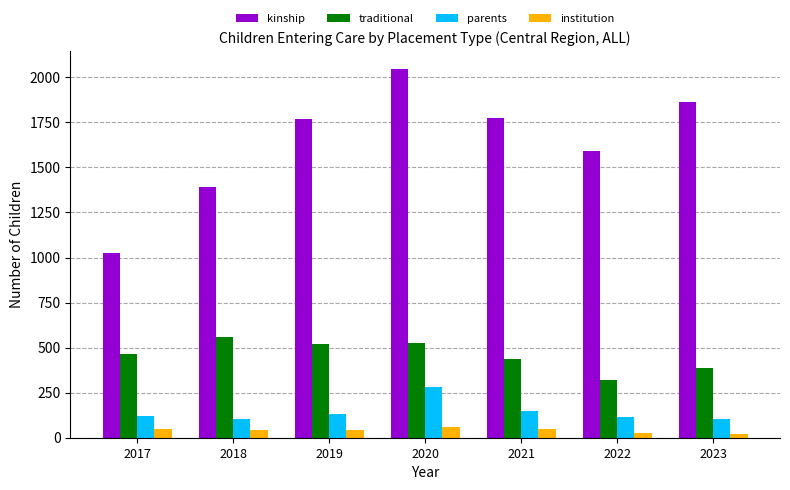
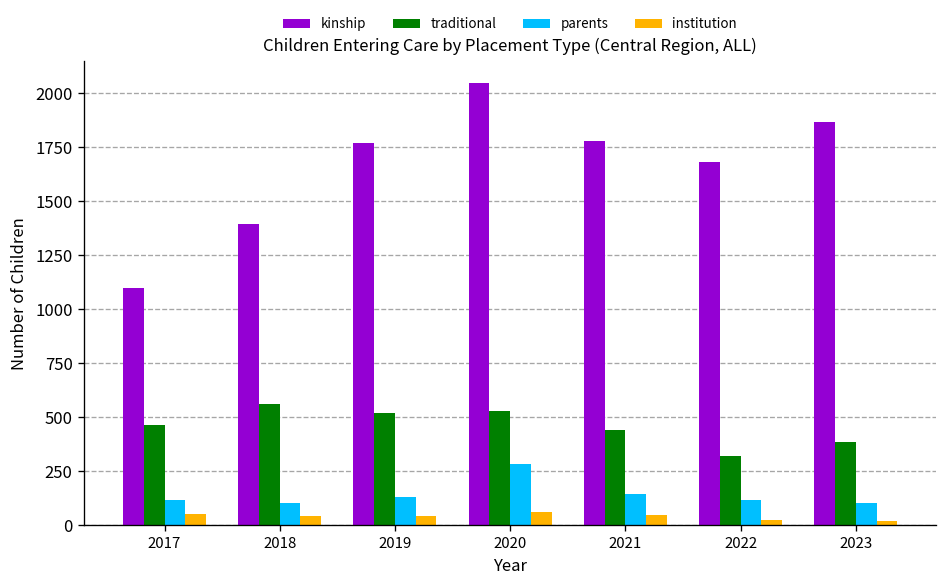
kinship, 2017: 1030 -> 1100
kinship, 2022: 1590 -> 1680
